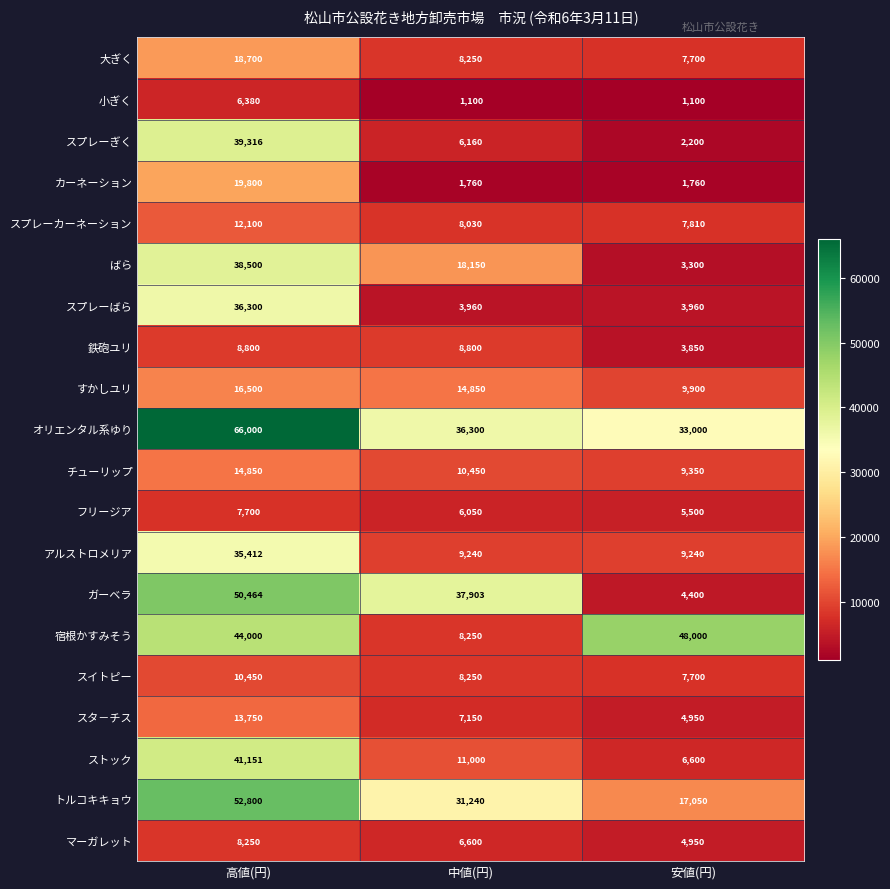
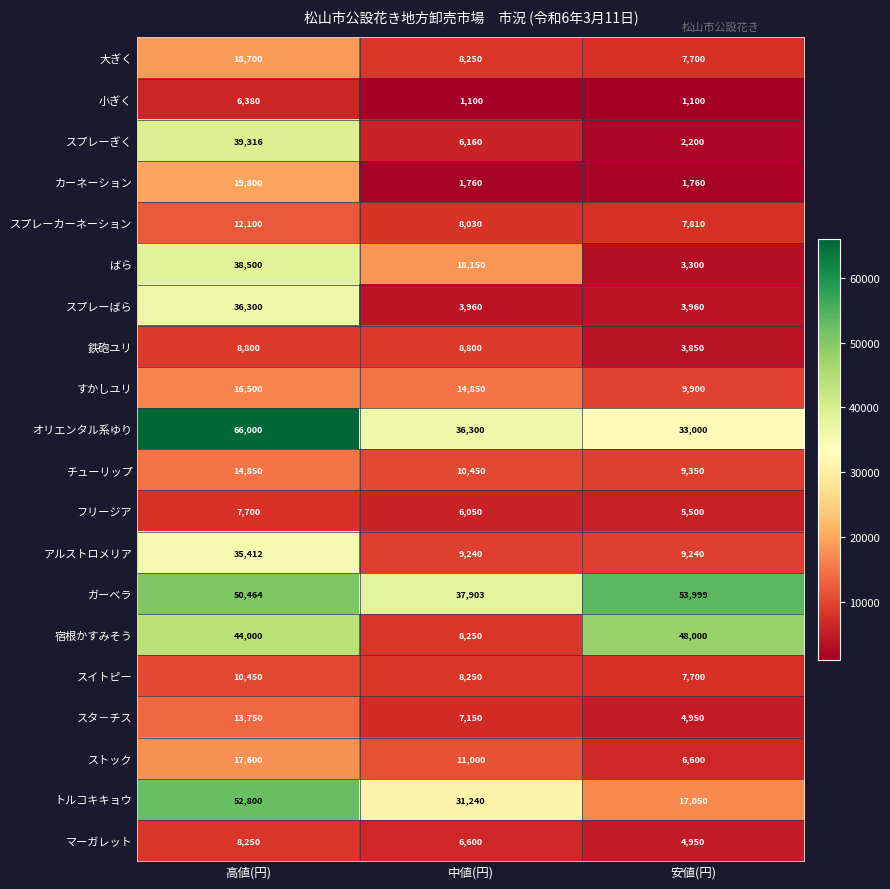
ガーベラ, 安値(円): 4,400 -> 53,999
ストック, 高値(円): 41,151 -> 17,600
